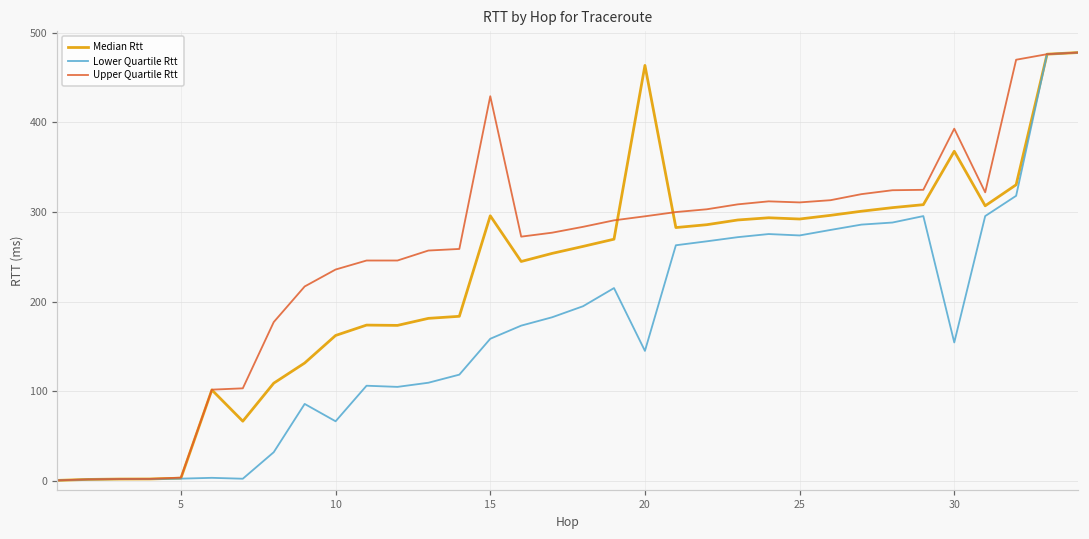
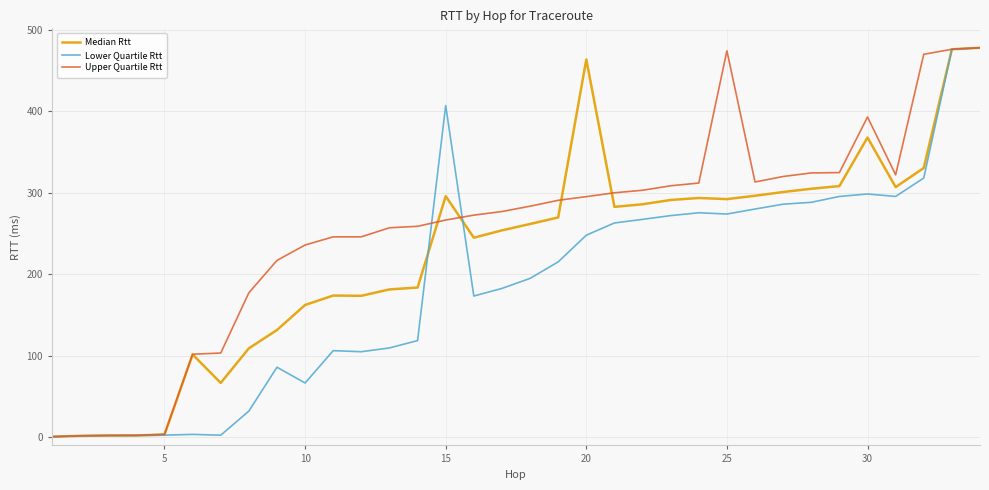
Lower Quartile Rtt, 15: 160 -> 410
Upper Quartile Rtt, 15: 430 -> 270
Lower Quartile Rtt, 20: 150 -> 250
Upper Quartile Rtt, 25: 310 -> 470
Lower Quartile Rtt, 30: 150 -> 300
